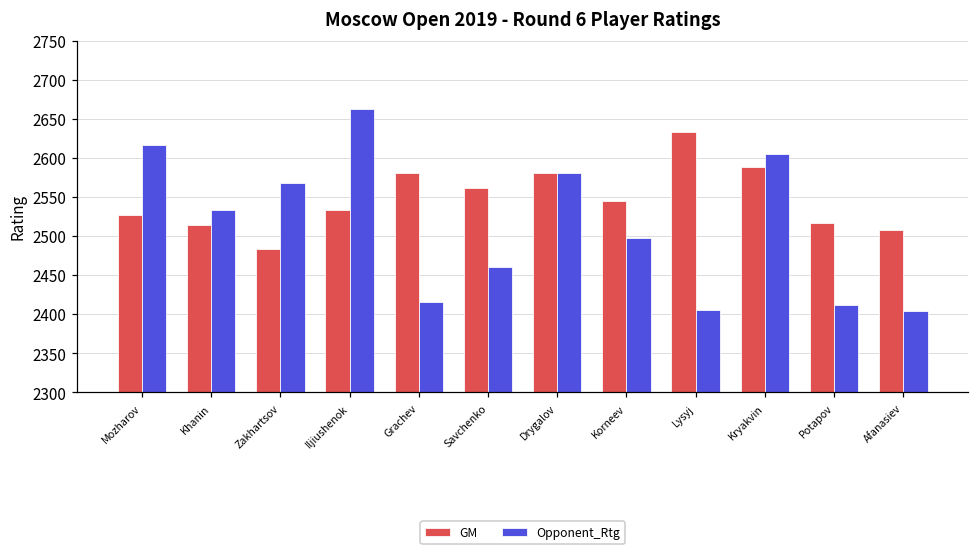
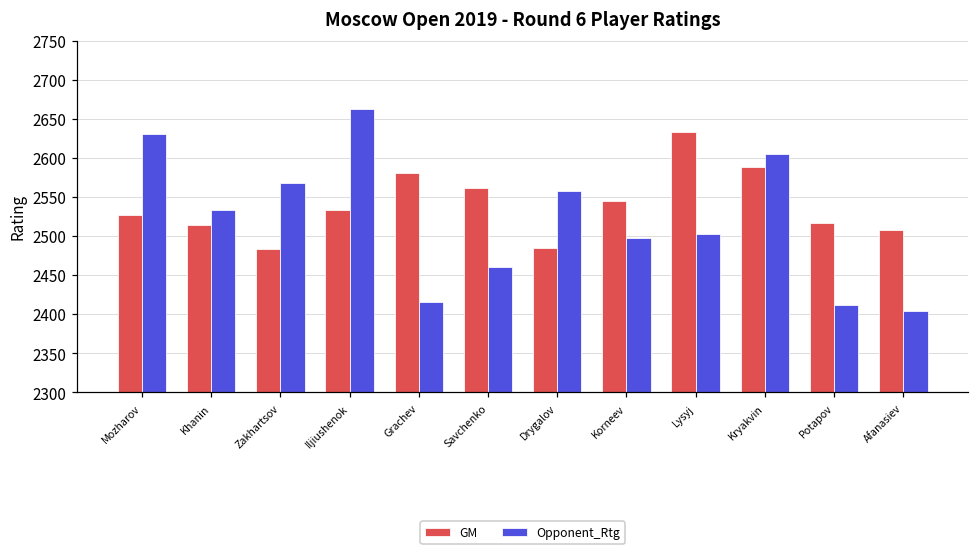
Opponent_Rtg, Mozharov: 2620 -> 2630
GM, Drygalov: 2580 -> 2490
Opponent_Rtg, Drygalov: 2580 -> 2560
Opponent_Rtg, Lysyj: 2410 -> 2500
